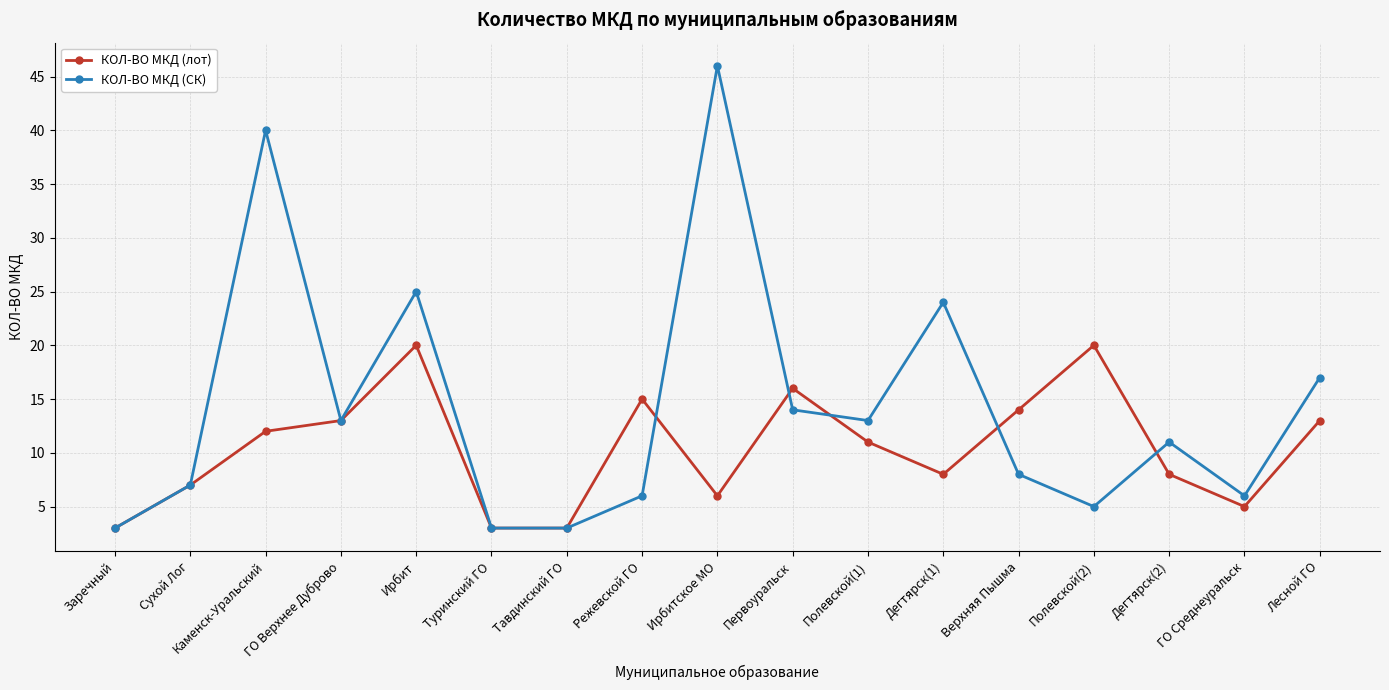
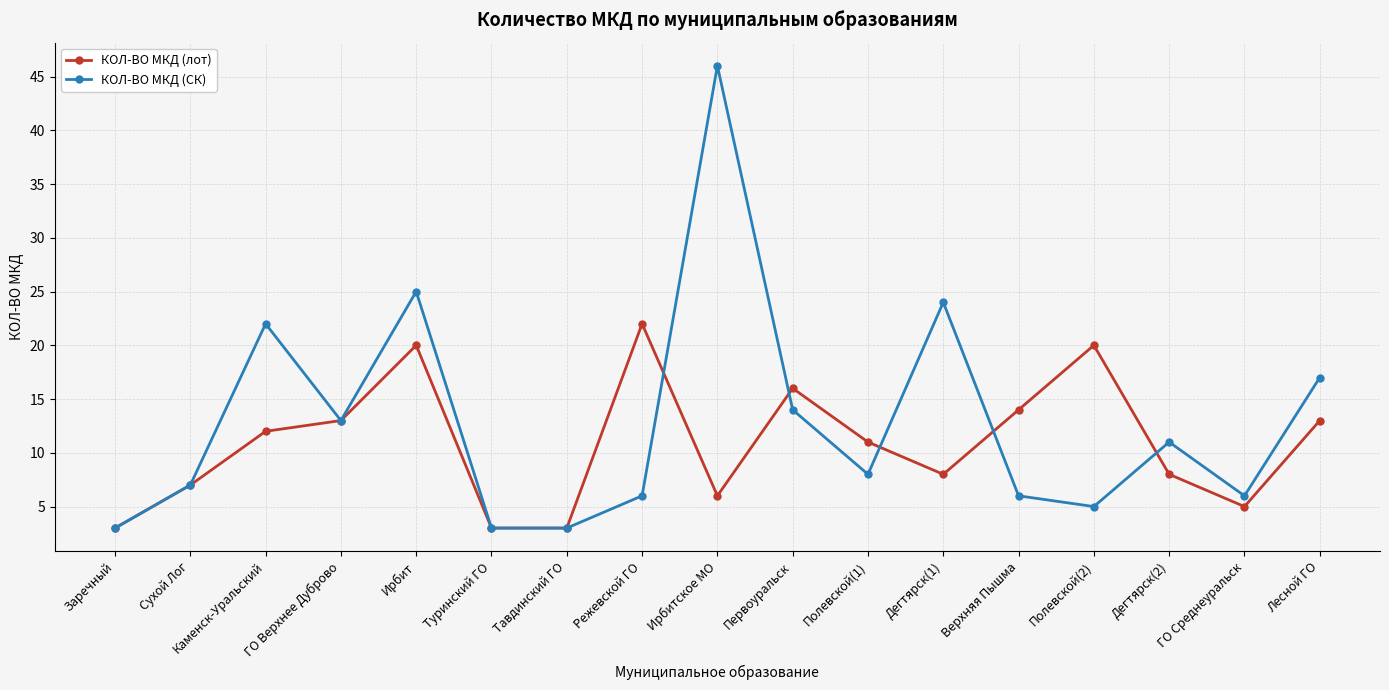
КОЛ-ВО МКД (СК), Каменск-Уральский: 40 -> 22
КОЛ-ВО МКД (лот), Режевской ГО: 15 -> 22
КОЛ-ВО МКД (СК), Полевской(1): 13 -> 8
КОЛ-ВО МКД (СК), Верхняя Пышма: 8 -> 6
